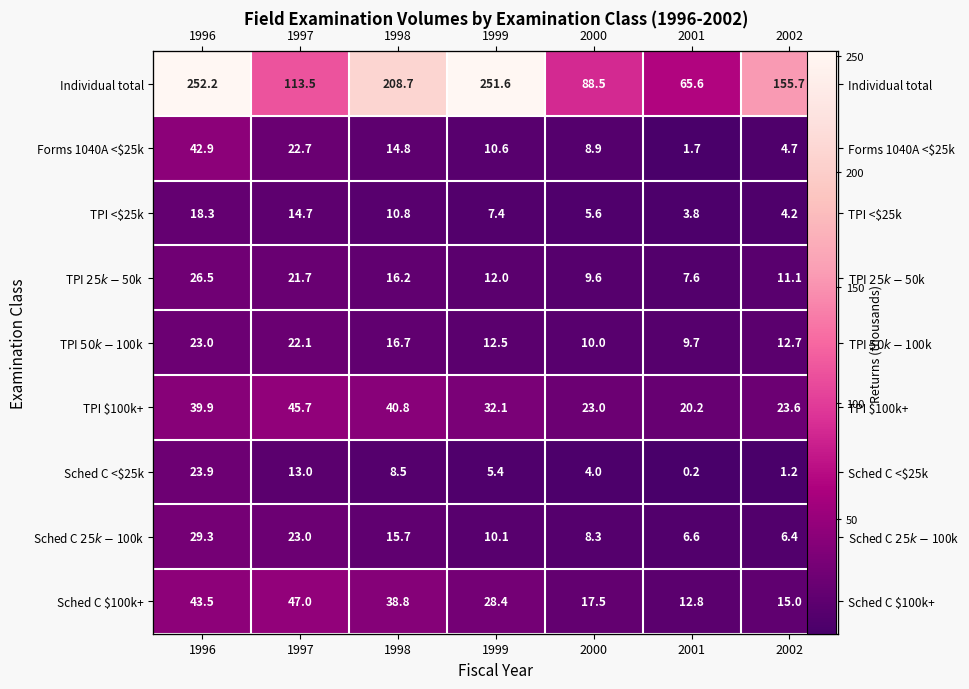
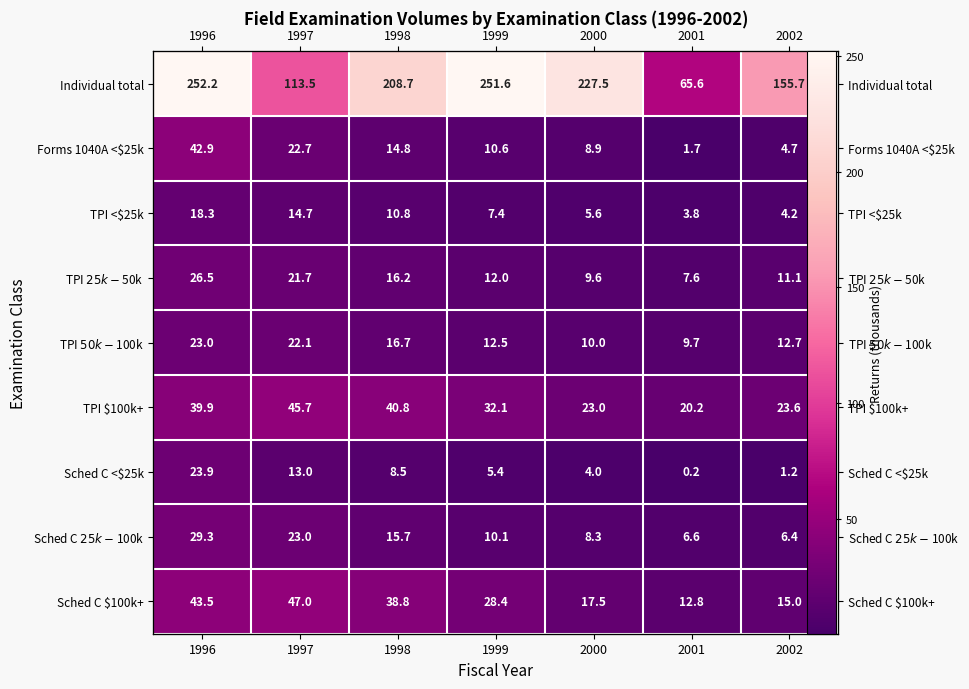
Individual total, 2000: 88.5 -> 227.5
